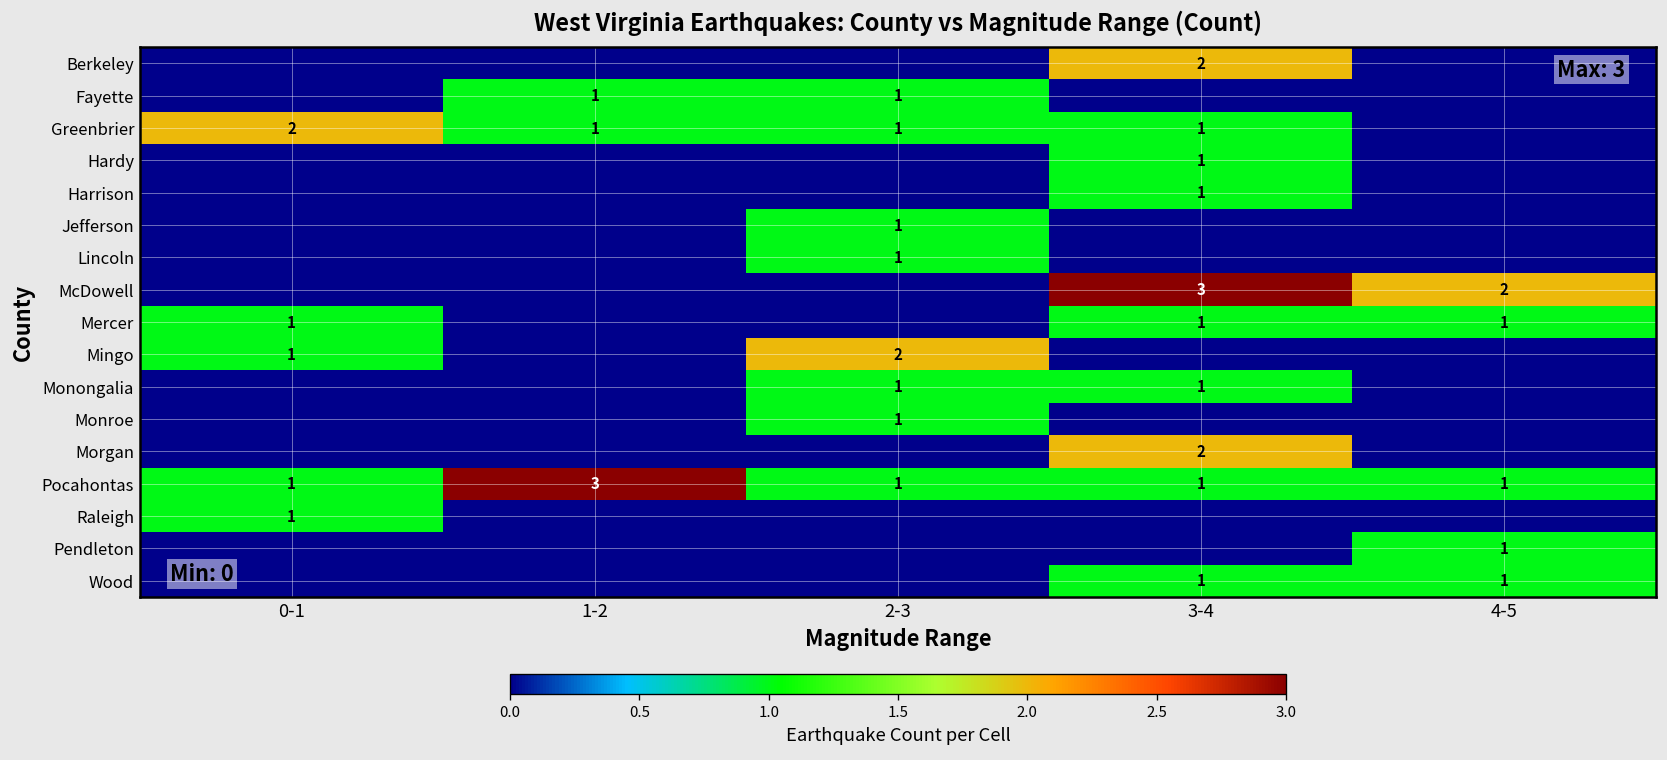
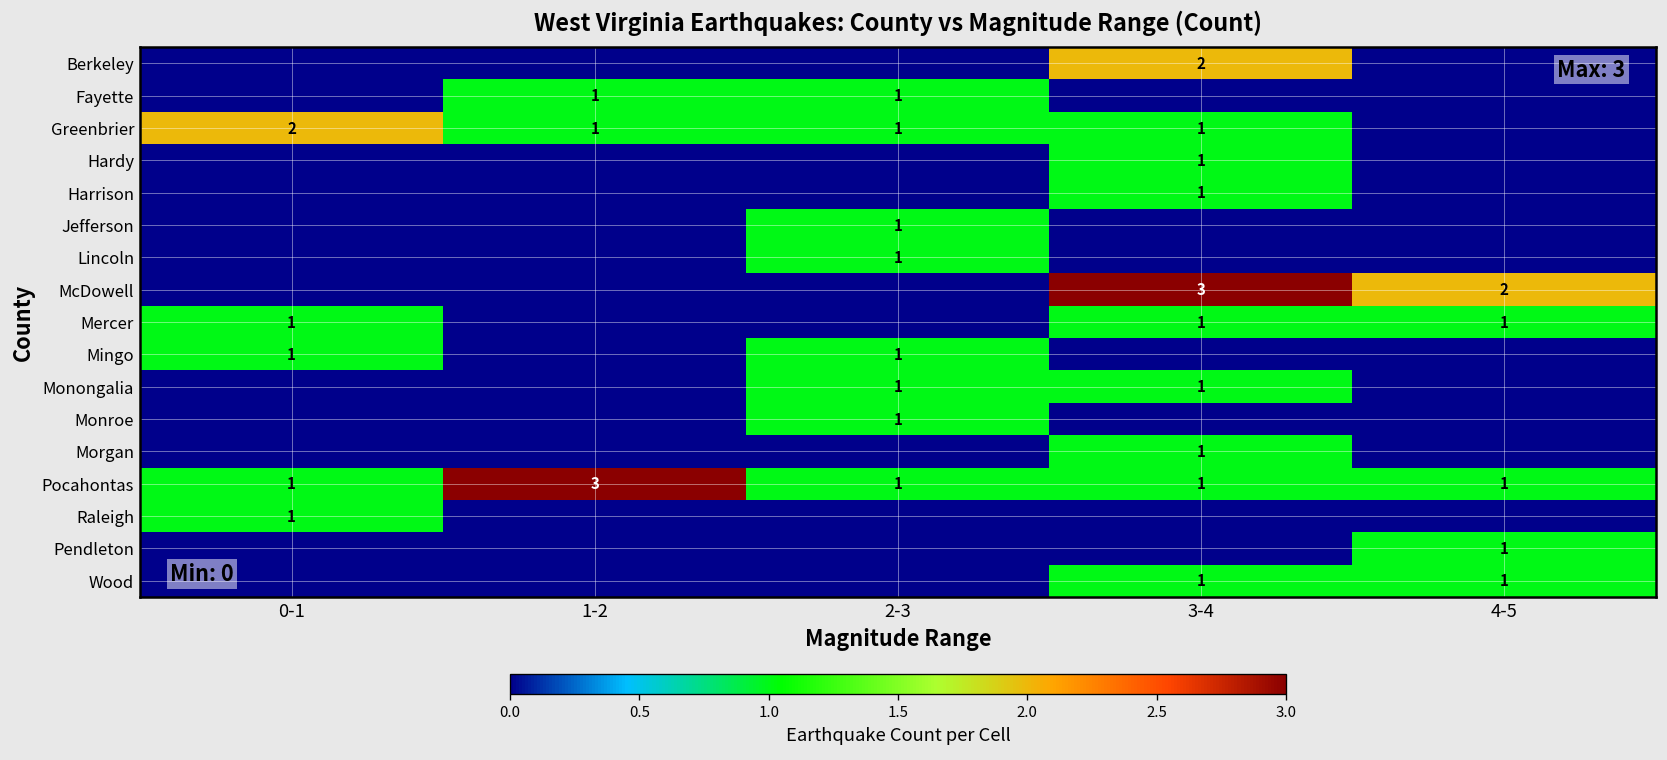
Mingo, 2-3: 2 -> 1
Morgan, 3-4: 2 -> 1
